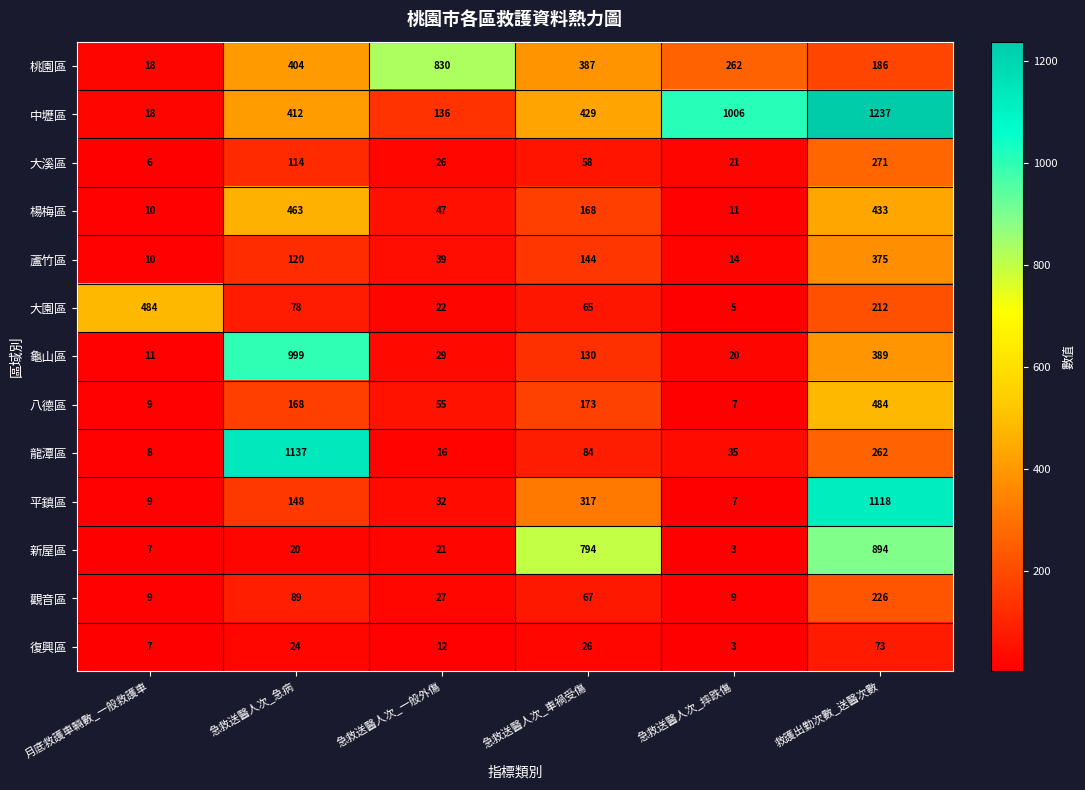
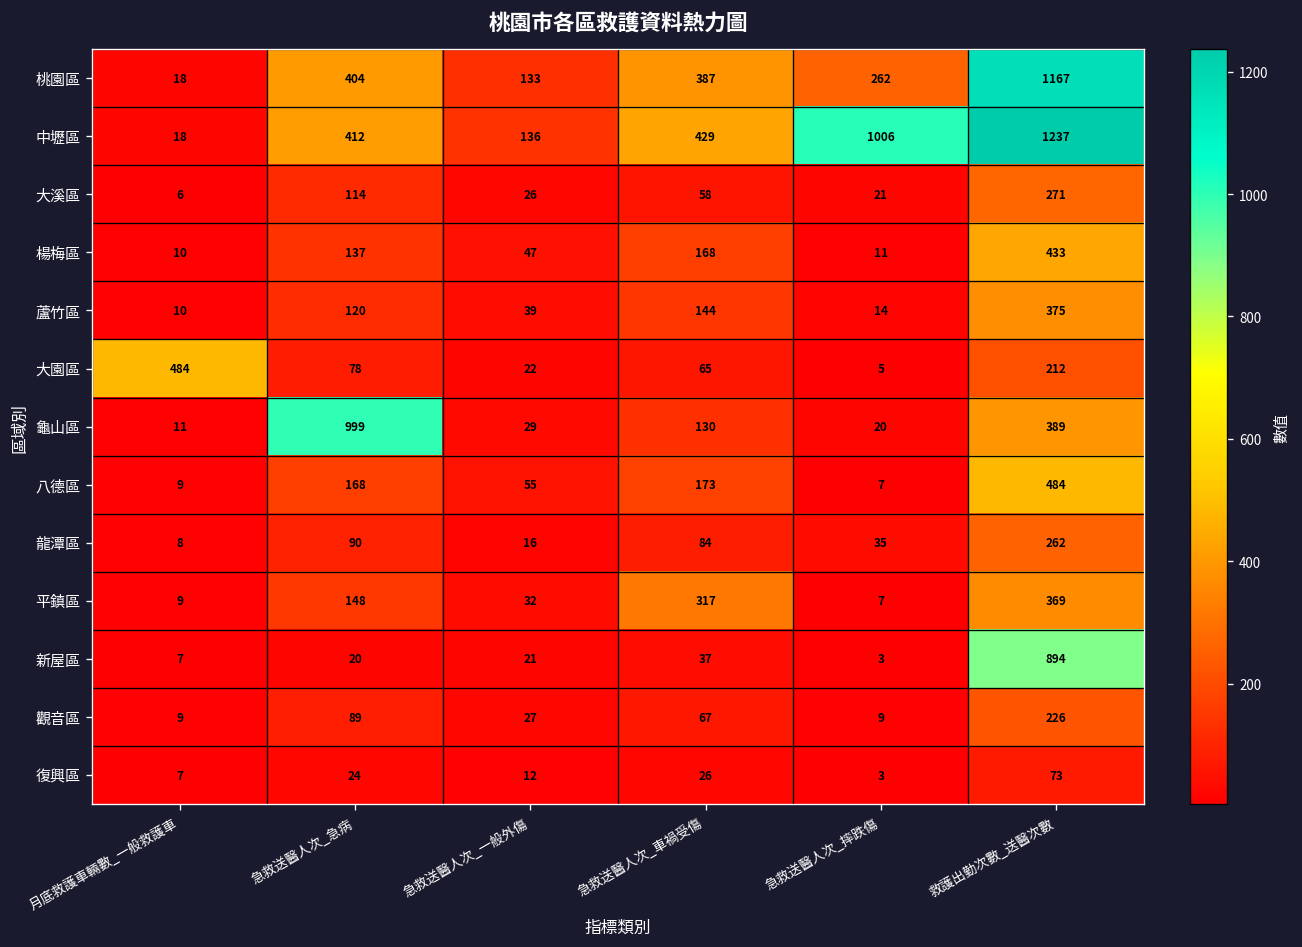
桃園區, 急救送醫人次_一般外傷: 830 -> 133
桃園區, 救護出勤次數_送醫次數: 186 -> 1167
楊梅區, 急救送醫人次_急病: 463 -> 137
龍潭區, 急救送醫人次_急病: 1137 -> 90
平鎮區, 救護出勤次數_送醫次數: 1118 -> 369
新屋區, 急救送醫人次_車禍受傷: 794 -> 37
